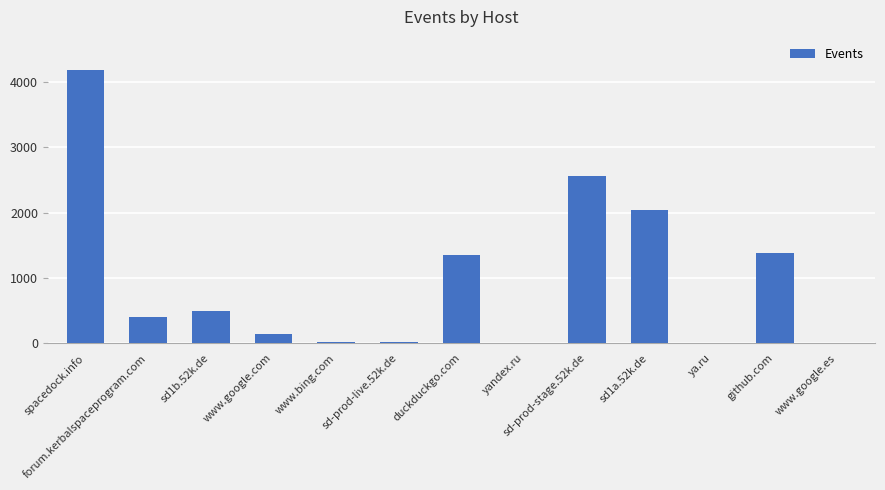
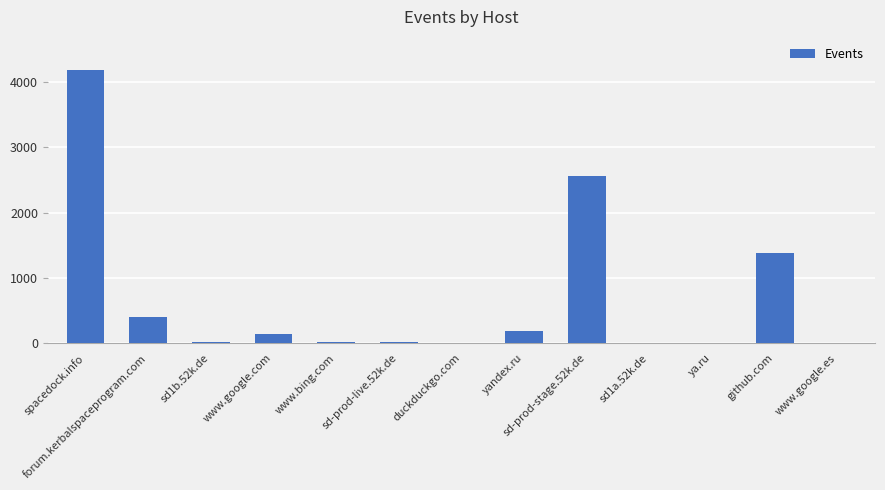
sd1b.52k.de: 500 -> 0
duckduckgo.com: 1400 -> 0
yandex.ru: 0 -> 200
sd1a.52k.de: 2000 -> 0
